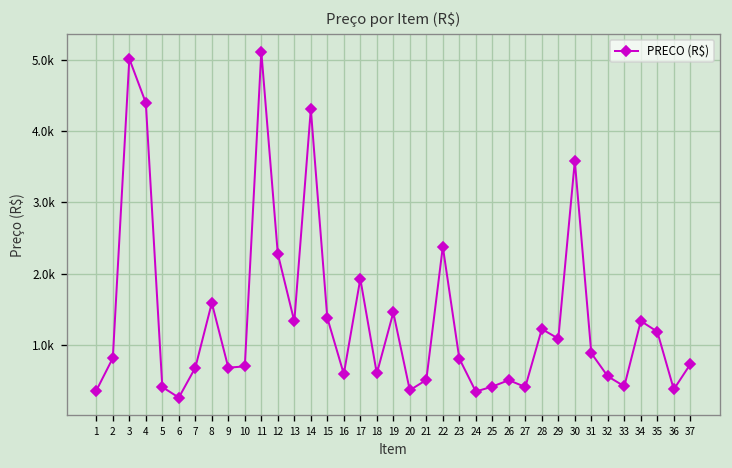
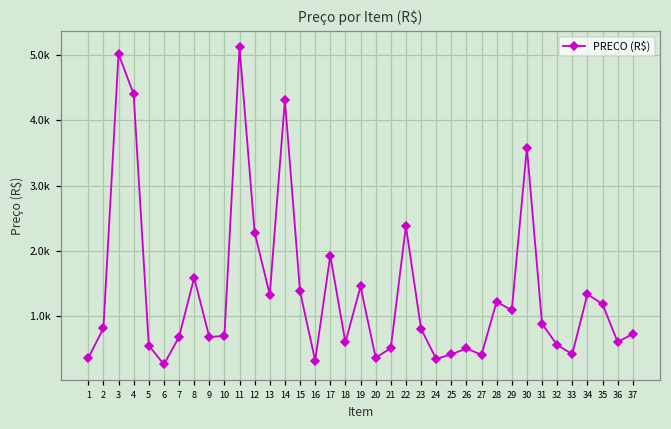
5: 400 -> 500
16: 600 -> 300
36: 400 -> 600
